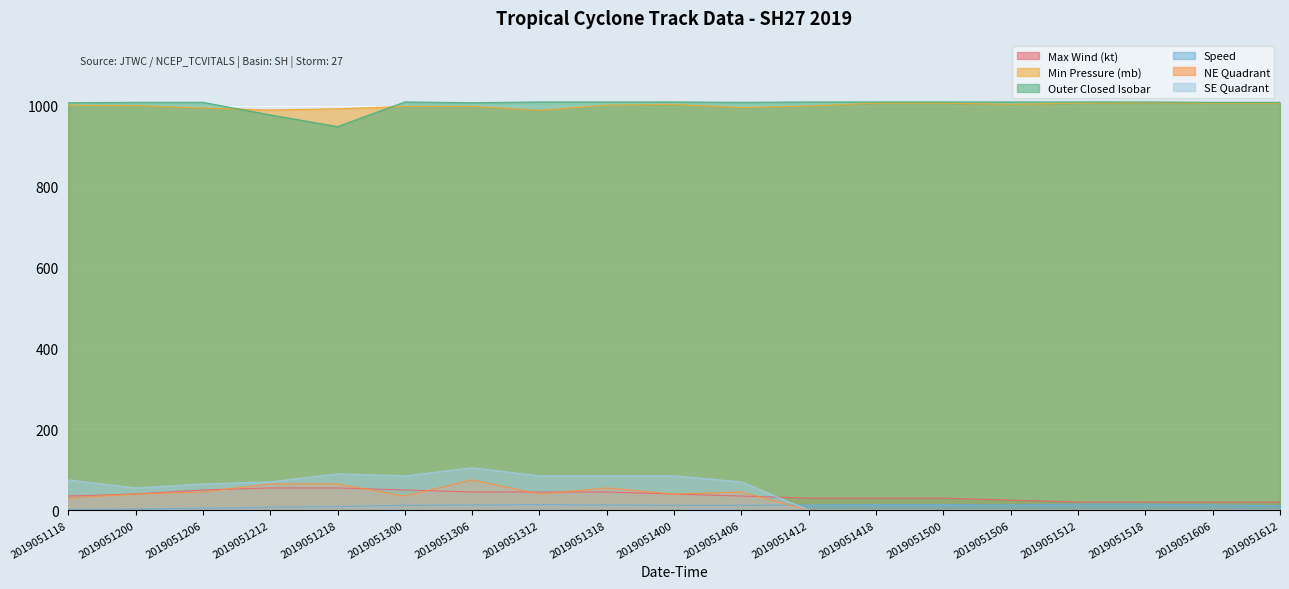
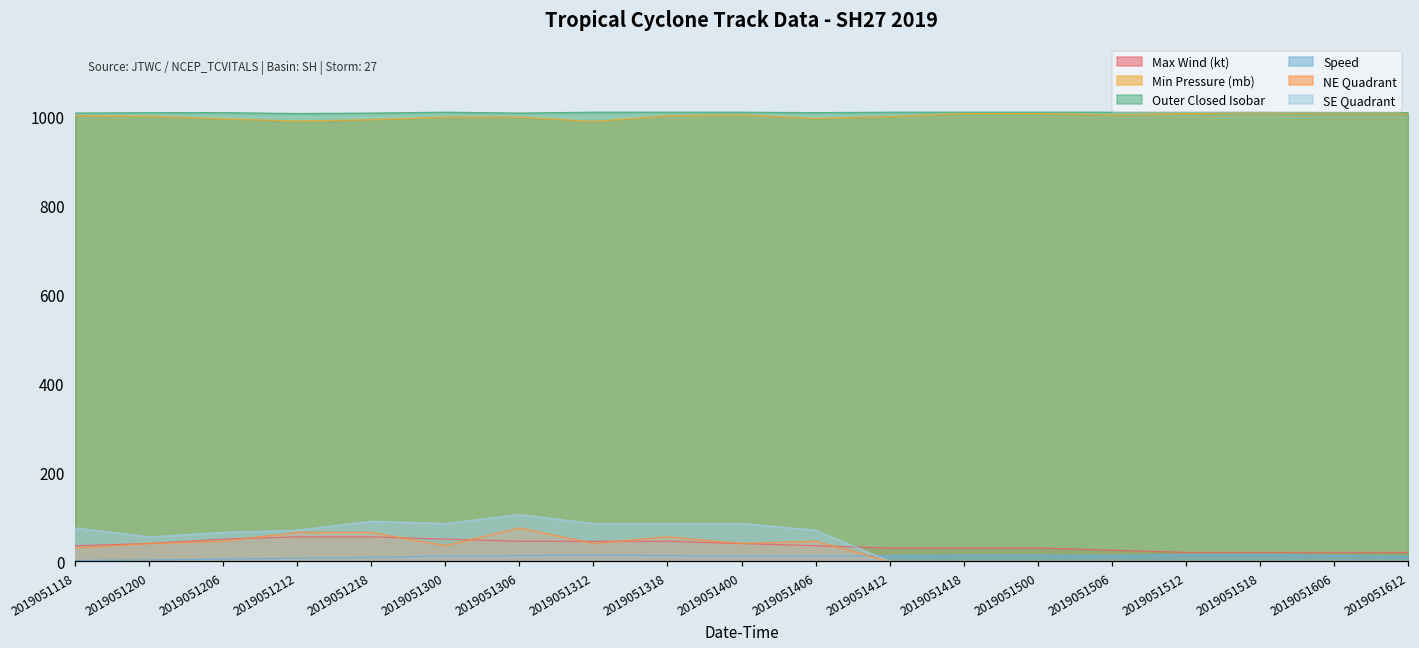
Outer Closed Isobar, 2019051212: 980 -> 1010
Outer Closed Isobar, 2019051218: 950 -> 1010
